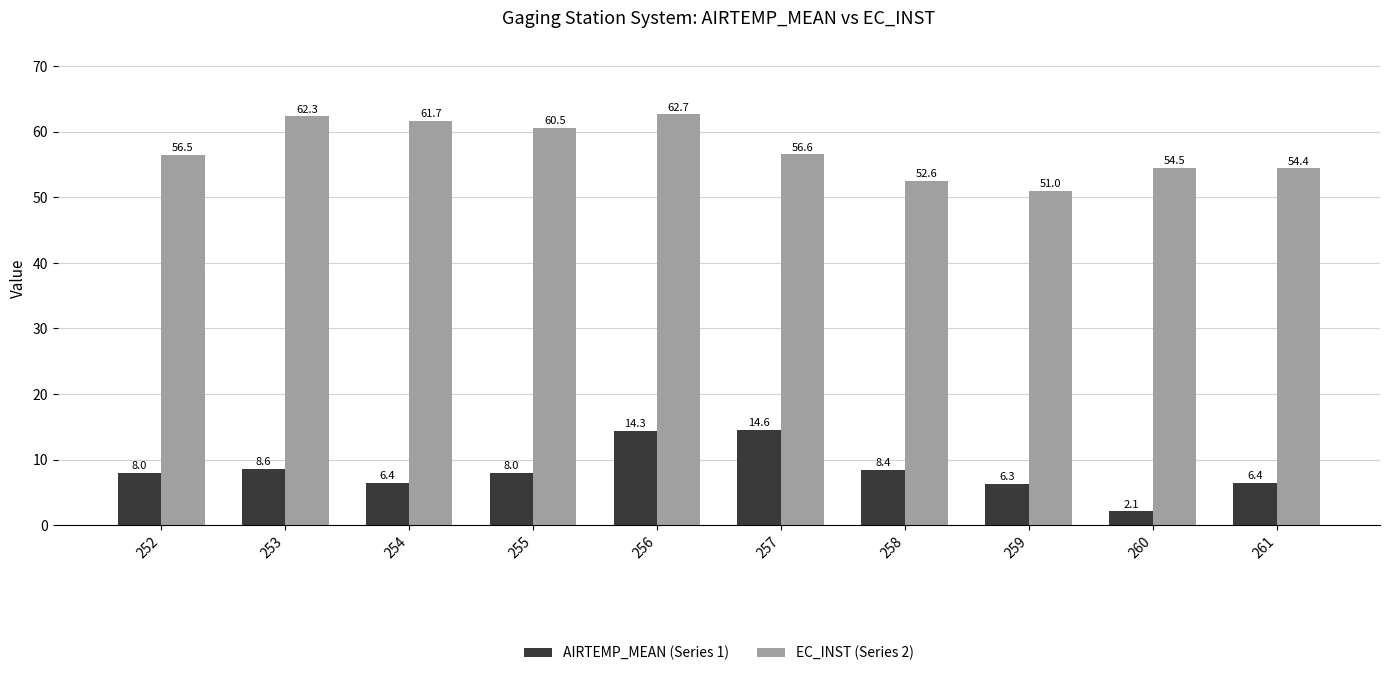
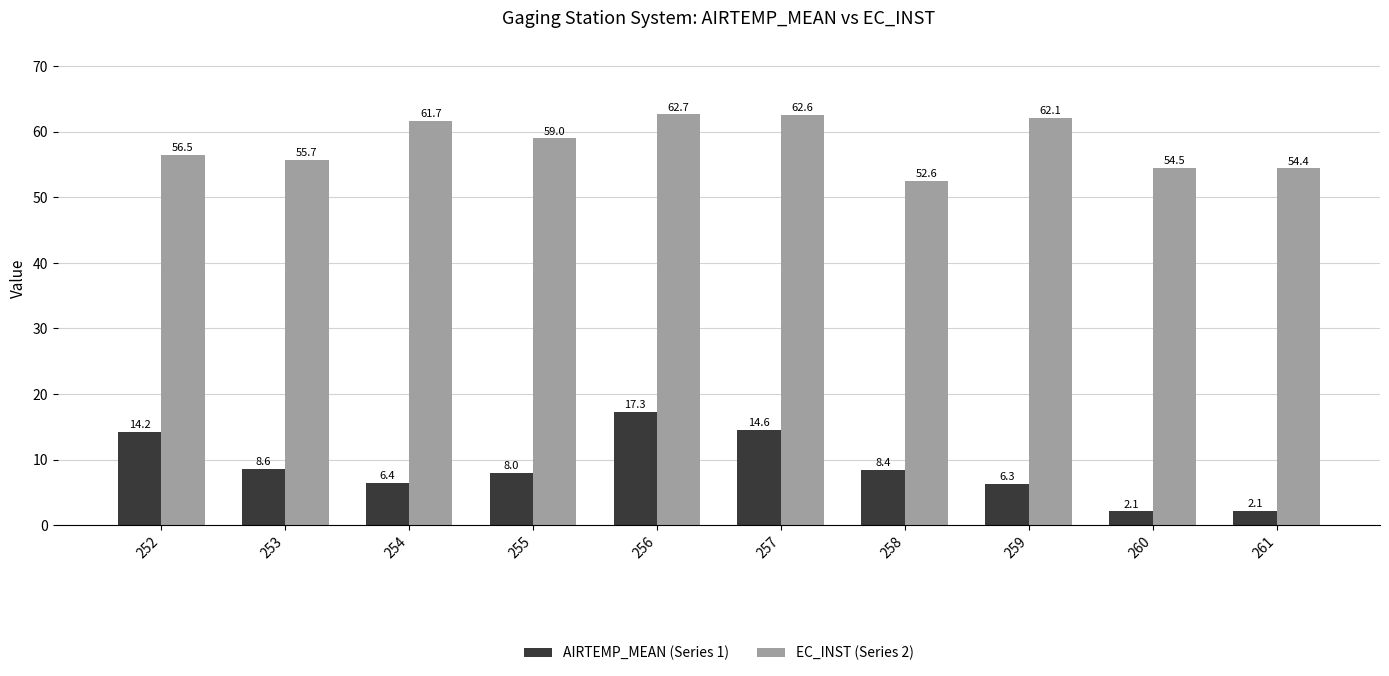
AIRTEMP_MEAN (Series 1), 252: 8.0 -> 14.2
EC_INST (Series 2), 253: 62.3 -> 55.7
EC_INST (Series 2), 255: 60.5 -> 59.0
AIRTEMP_MEAN (Series 1), 256: 14.3 -> 17.3
EC_INST (Series 2), 257: 56.6 -> 62.6
EC_INST (Series 2), 259: 51.0 -> 62.1
AIRTEMP_MEAN (Series 1), 261: 6.4 -> 2.1
